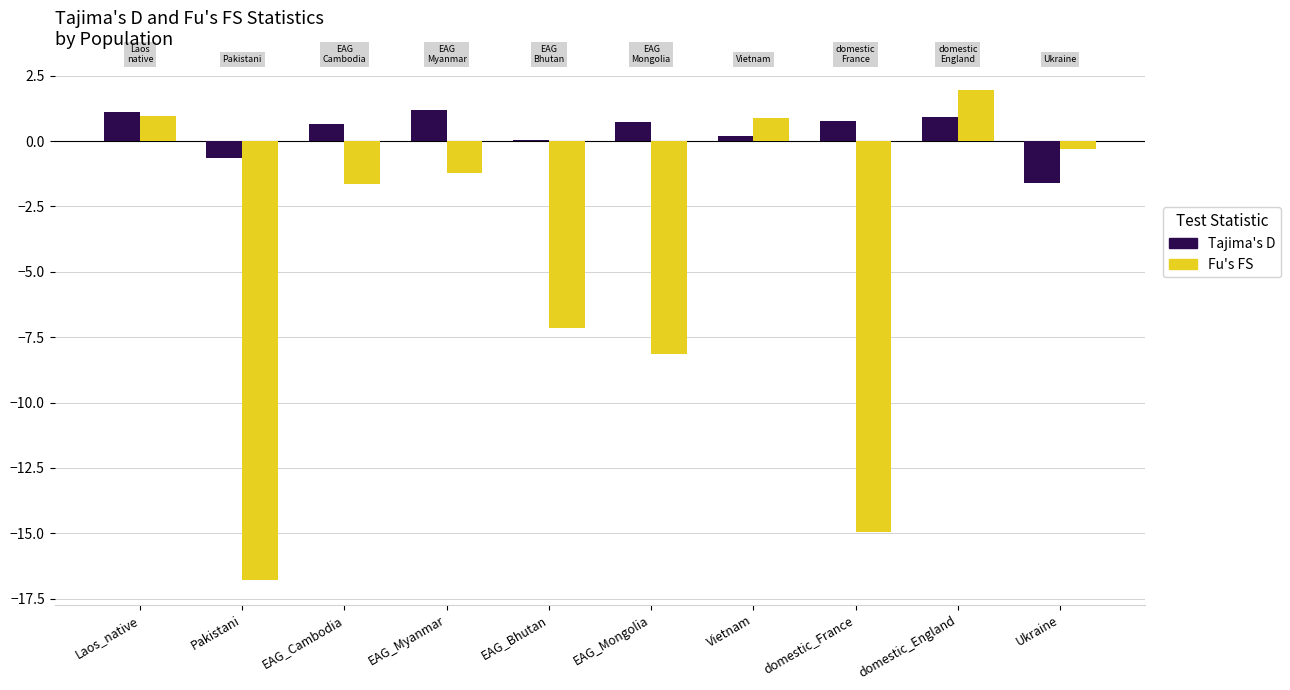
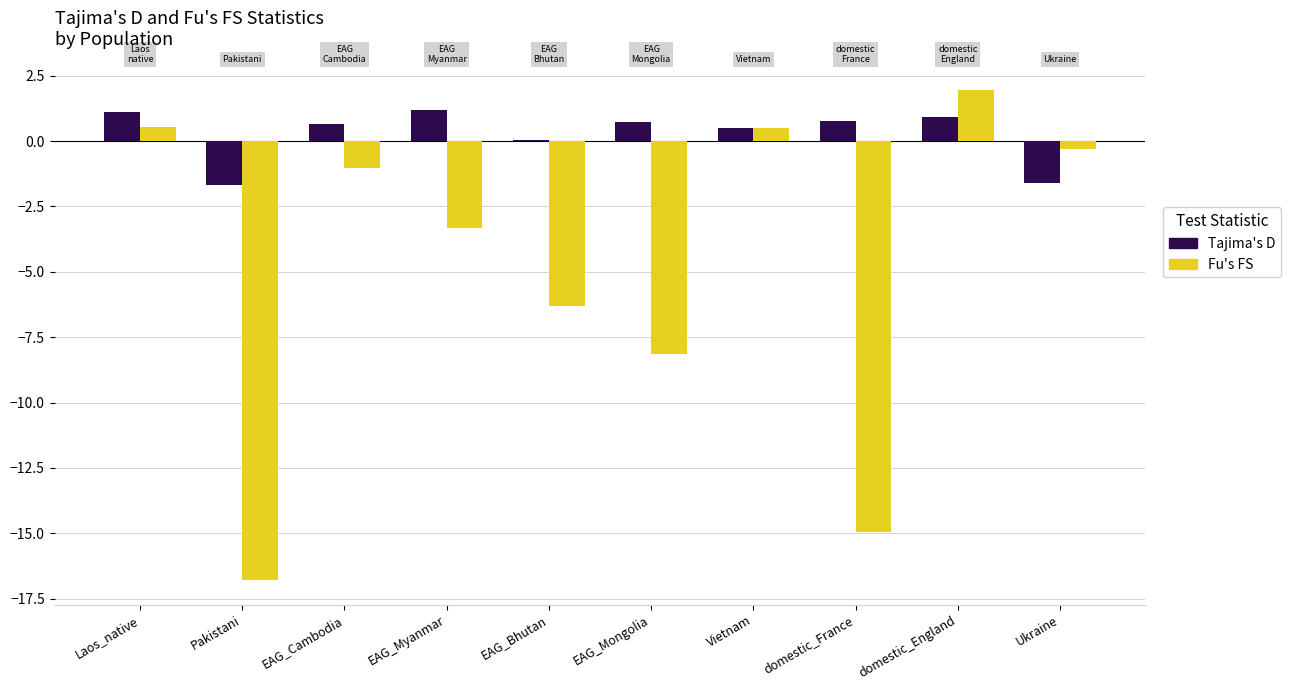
Fu's FS, Laos_native: 0.9 -> 0.5
Tajima's D, Pakistani: -0.6 -> -1.7
Fu's FS, EAG_Cambodia: -1.6 -> -1.0
Fu's FS, EAG_Myanmar: -1.2 -> -3.3
Fu's FS, EAG_Bhutan: -7.2 -> -6.3
Tajima's D, Vietnam: 0.2 -> 0.5
Fu's FS, Vietnam: 0.9 -> 0.5
